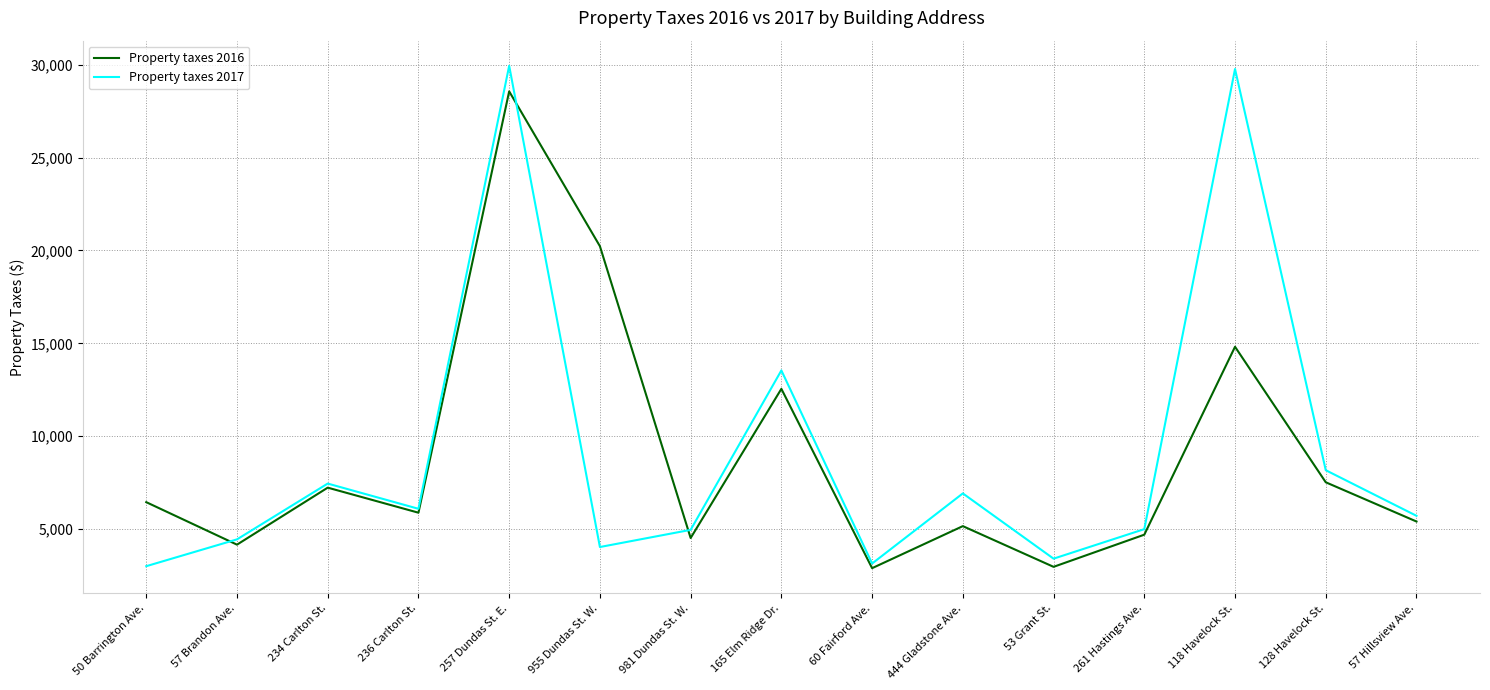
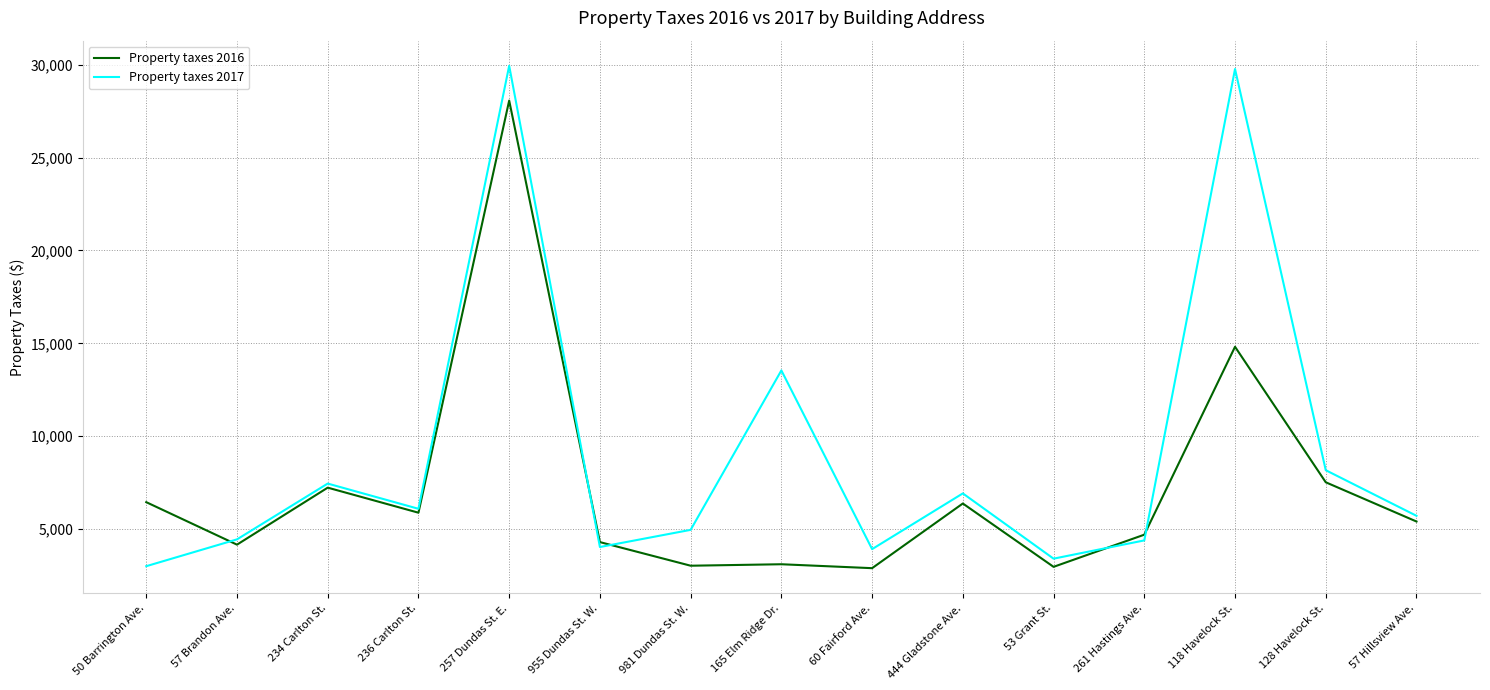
Property taxes 2016, 257 Dundas St. E.: 28,600 -> 28,100
Property taxes 2016, 955 Dundas St. W.: 20,200 -> 4,300
Property taxes 2016, 981 Dundas St. W.: 4,500 -> 3,000
Property taxes 2016, 165 Elm Ridge Dr.: 12,500 -> 3,100
Property taxes 2017, 60 Fairford Ave.: 3,100 -> 3,900
Property taxes 2016, 444 Gladstone Ave.: 5,200 -> 6,400
Property taxes 2017, 261 Hastings Ave.: 5,000 -> 4,400
